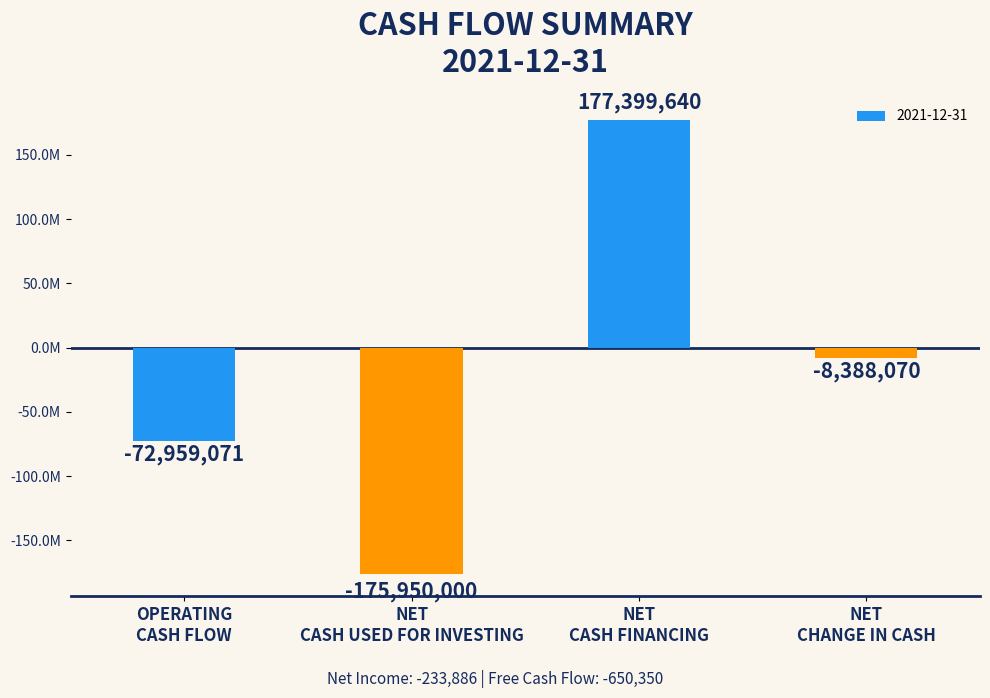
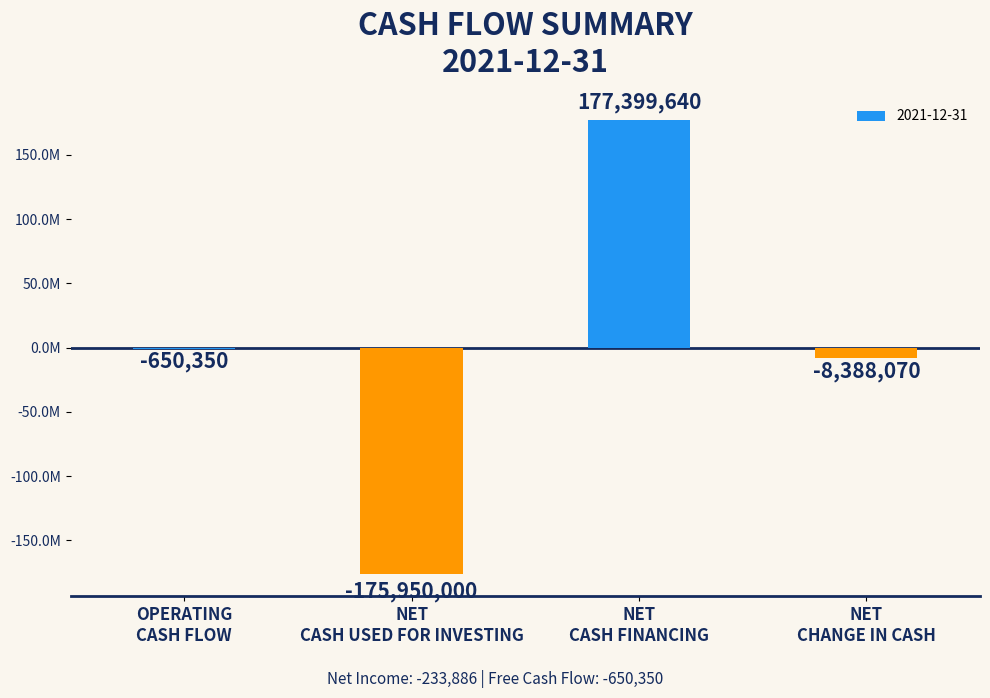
OPERATING CASH FLOW: -72,959,071 -> -650,350
